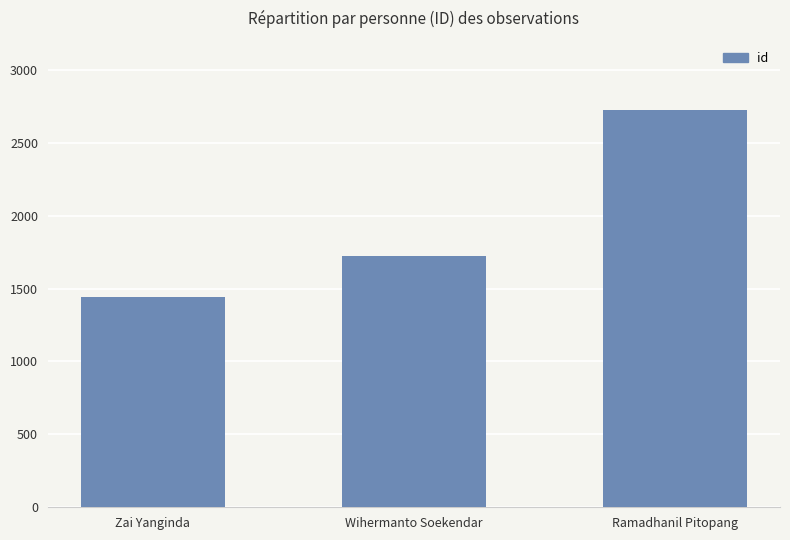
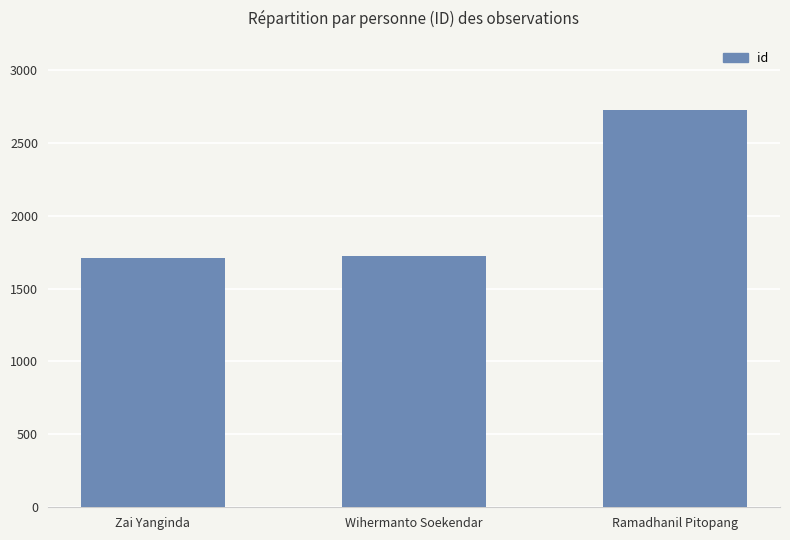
Zai Yanginda: 1450 -> 1710
